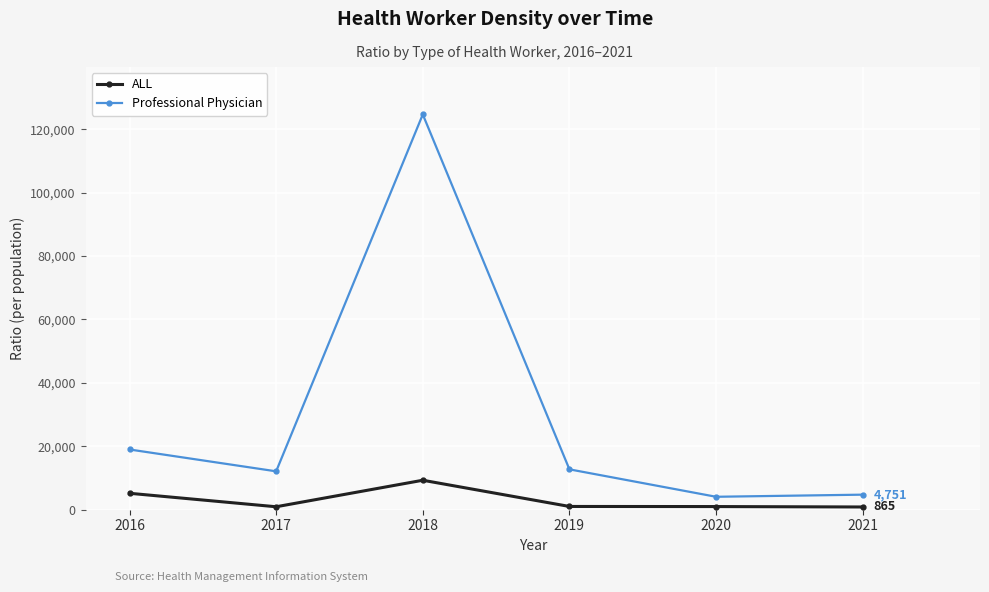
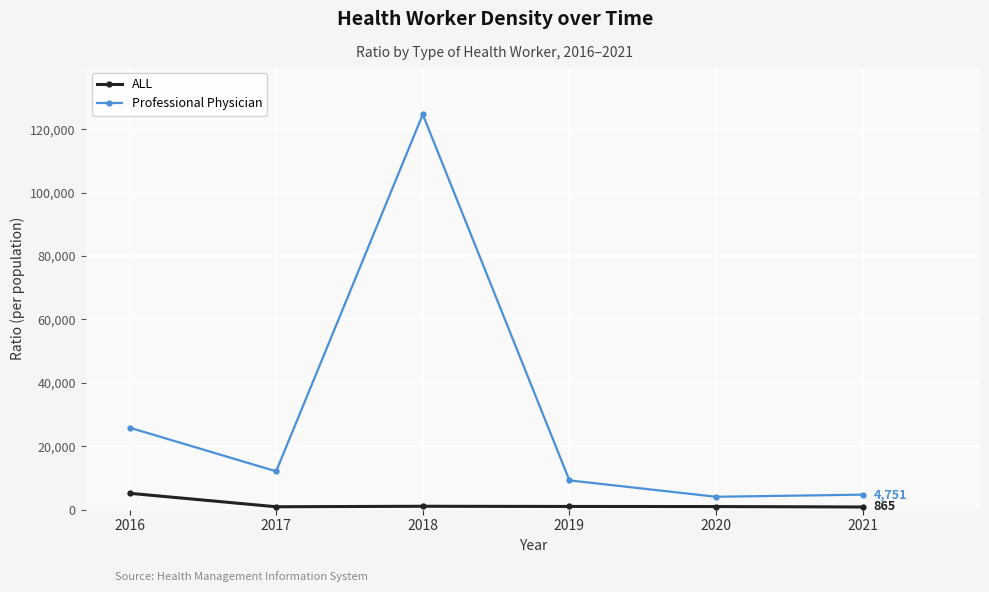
Professional Physician, 2016: 19,000 -> 26,000
ALL, 2018: 9,000 -> 1,000
Professional Physician, 2019: 13,000 -> 9,000
